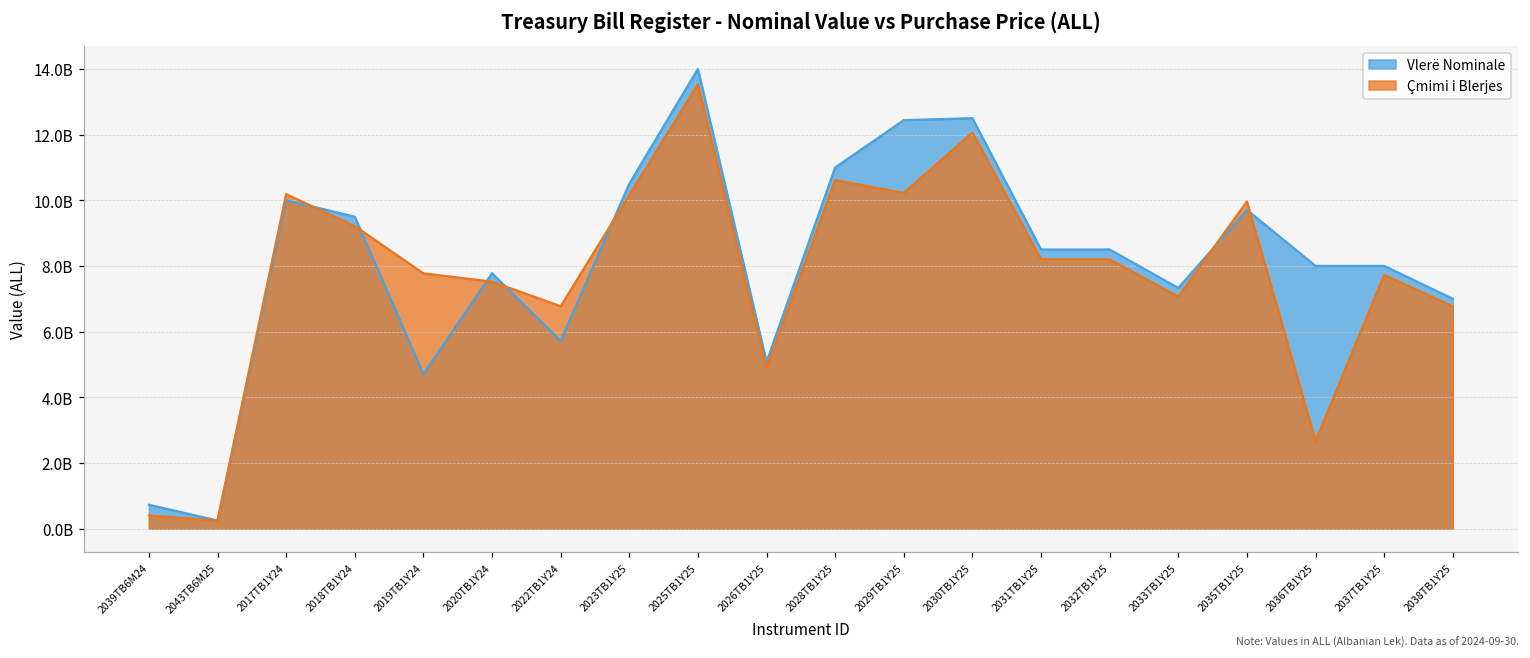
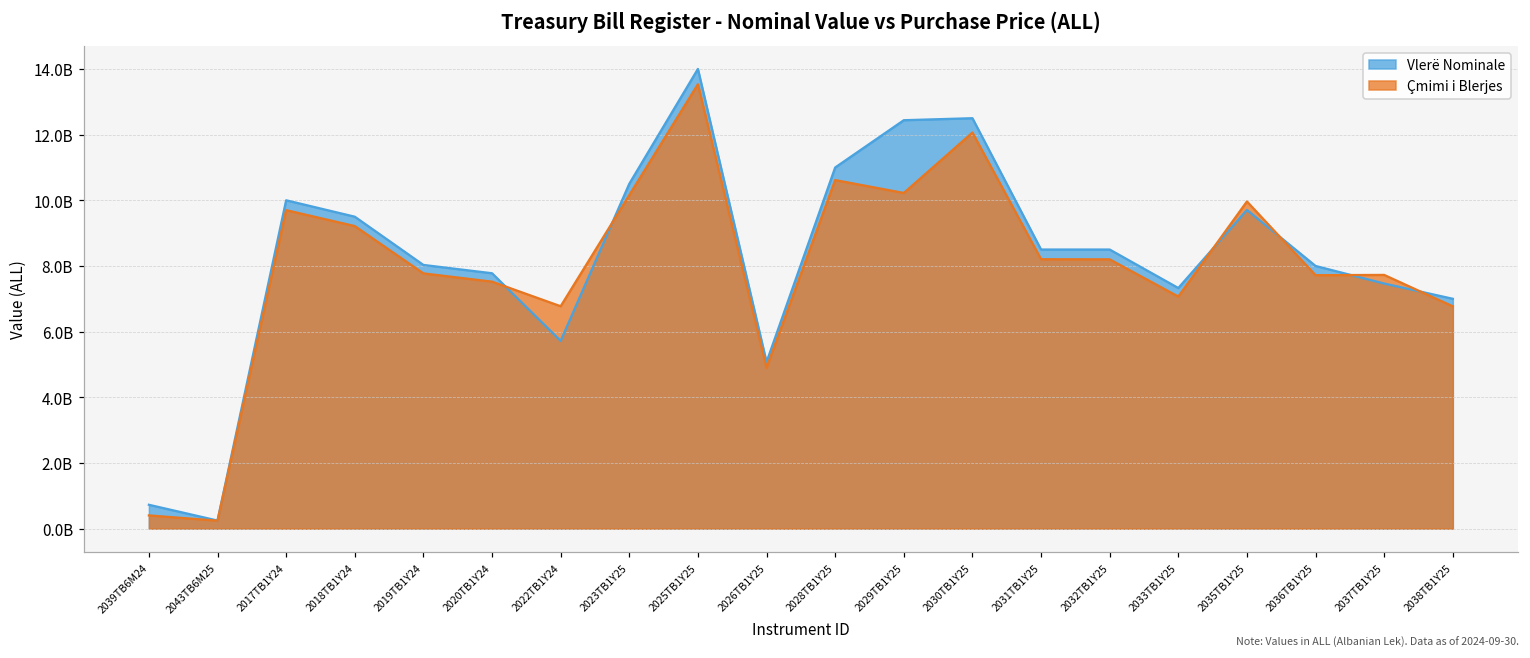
Çmimi i Blerjes, 2017TB1Y24: 10200000000 -> 9700000000
Vlerë Nominale, 2019TB1Y24: 4700000000 -> 8000000000
Çmimi i Blerjes, 2036TB1Y25: 2700000000 -> 7700000000
Vlerë Nominale, 2037TB1Y25: 8000000000 -> 7500000000
